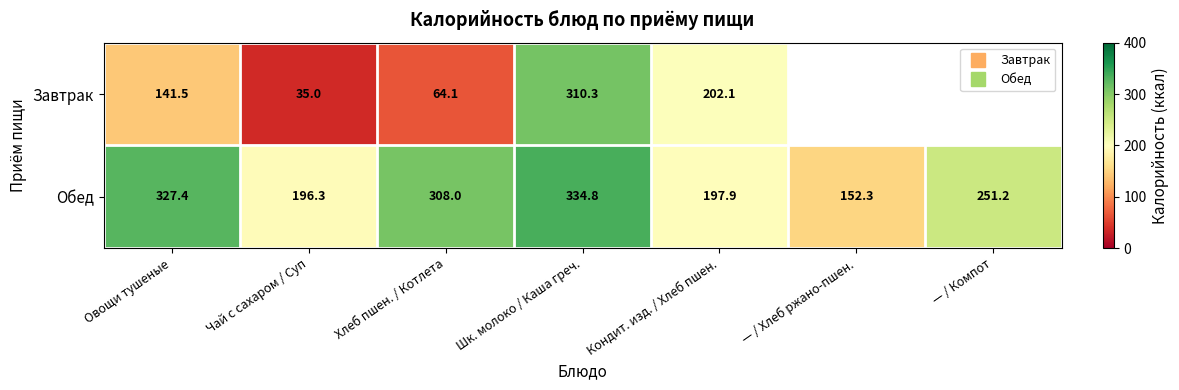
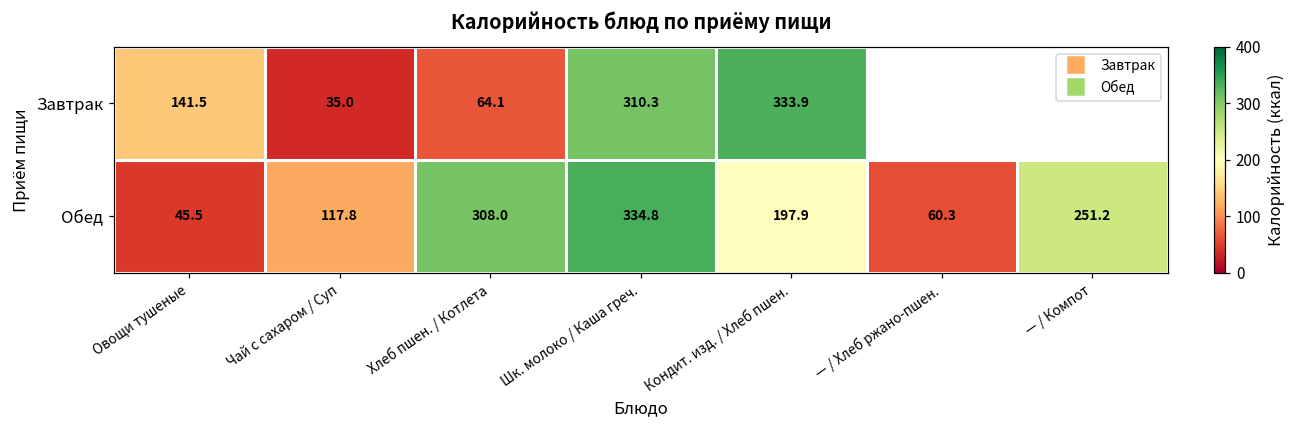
Завтрак, Кондит. изд. / Хлеб пшен.: 202.1 -> 333.9
Обед, Овощи тушеные: 327.4 -> 45.5
Обед, Чай с сахаром / Суп: 196.3 -> 117.8
Обед, — / Хлеб ржано-пшен.: 152.3 -> 60.3
